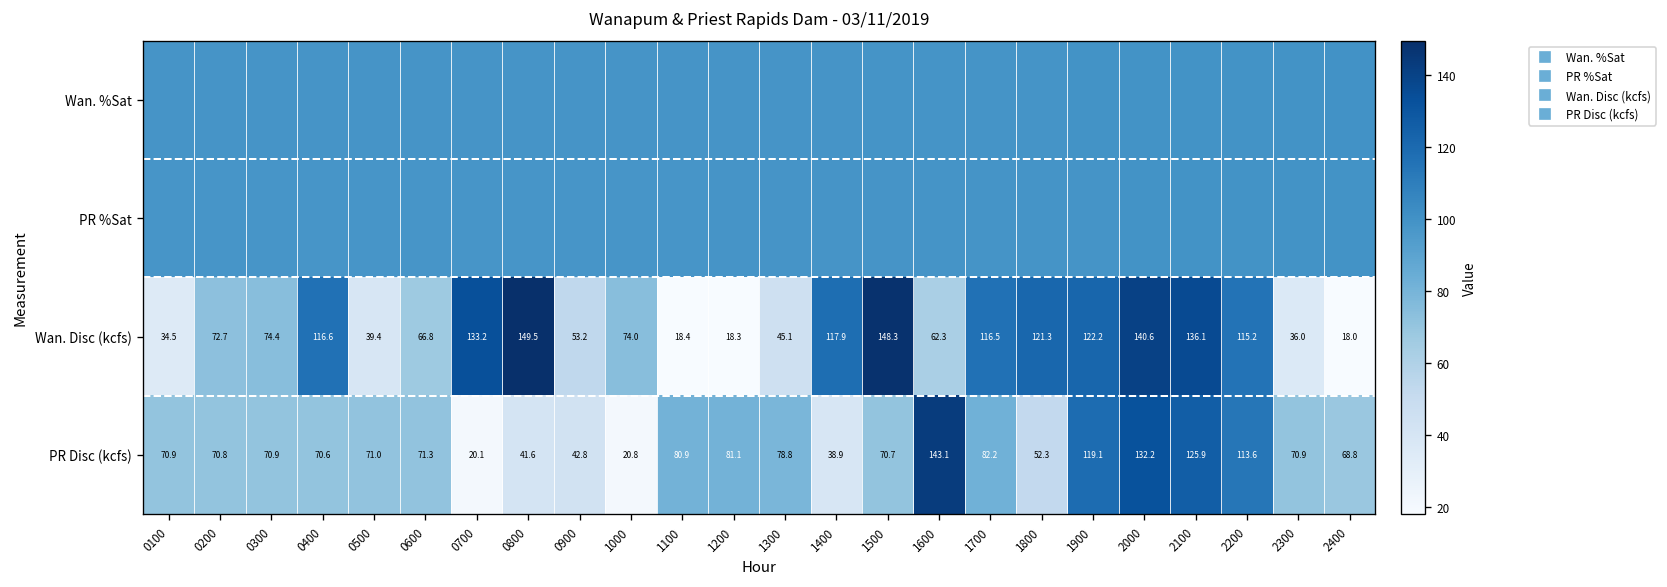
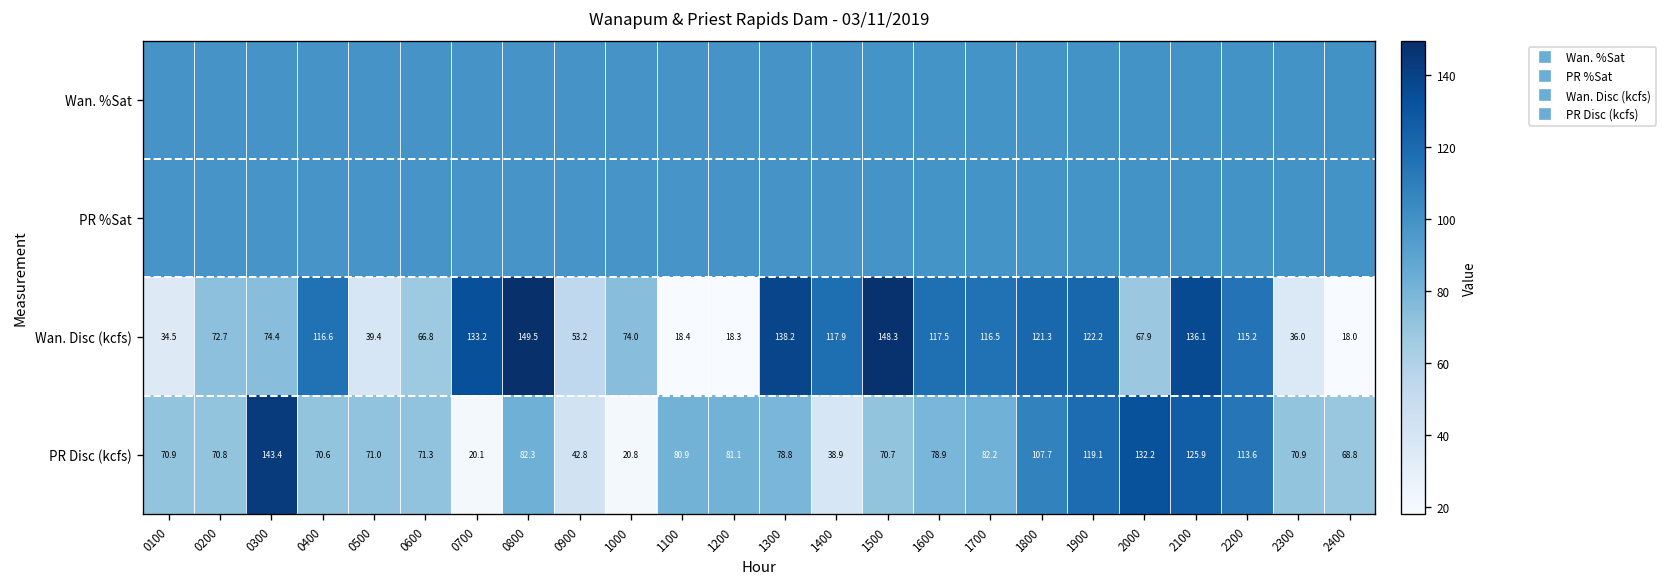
Wan. Disc (kcfs), 1300: 45.1 -> 138.2
Wan. Disc (kcfs), 1600: 62.3 -> 117.5
Wan. Disc (kcfs), 2000: 140.6 -> 67.9
PR Disc (kcfs), 0300: 70.9 -> 143.4
PR Disc (kcfs), 0800: 41.6 -> 82.3
PR Disc (kcfs), 1600: 143.1 -> 78.9
PR Disc (kcfs), 1800: 52.3 -> 107.7
